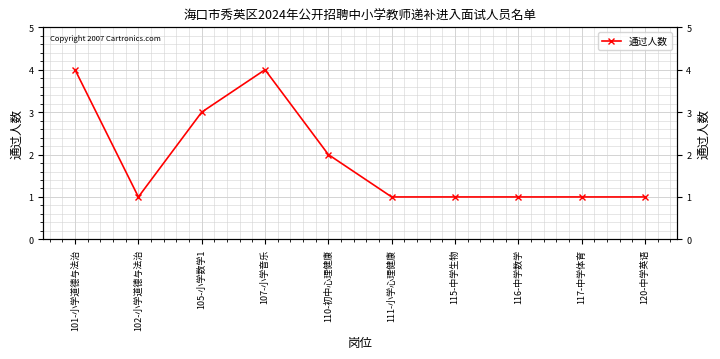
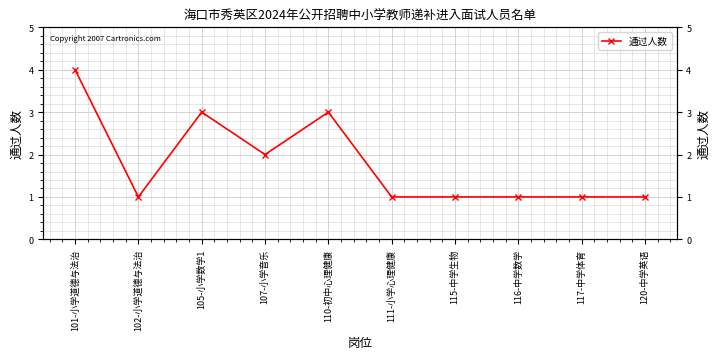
107-小学音乐: 4 -> 2
110-初中心理健康: 2 -> 3
